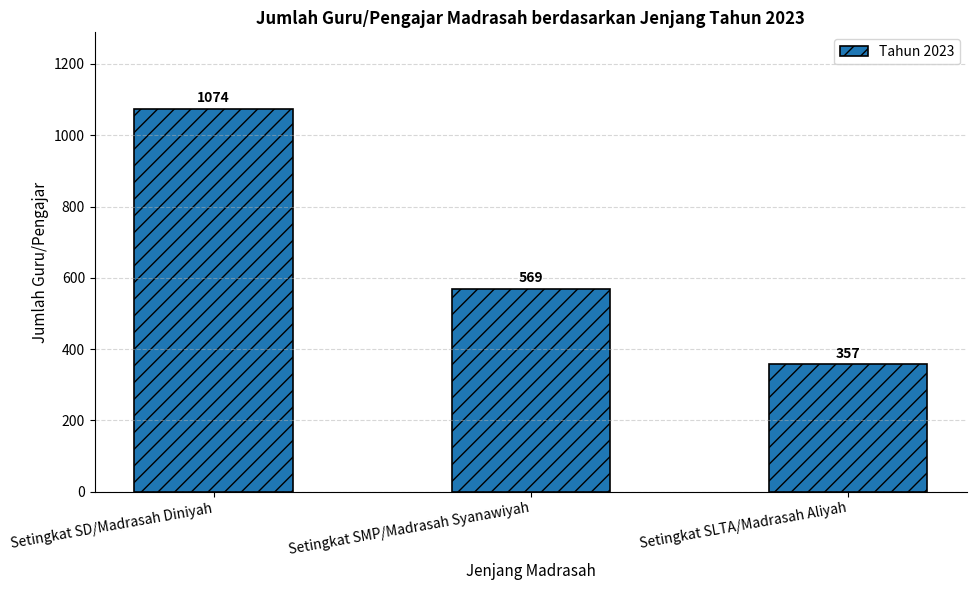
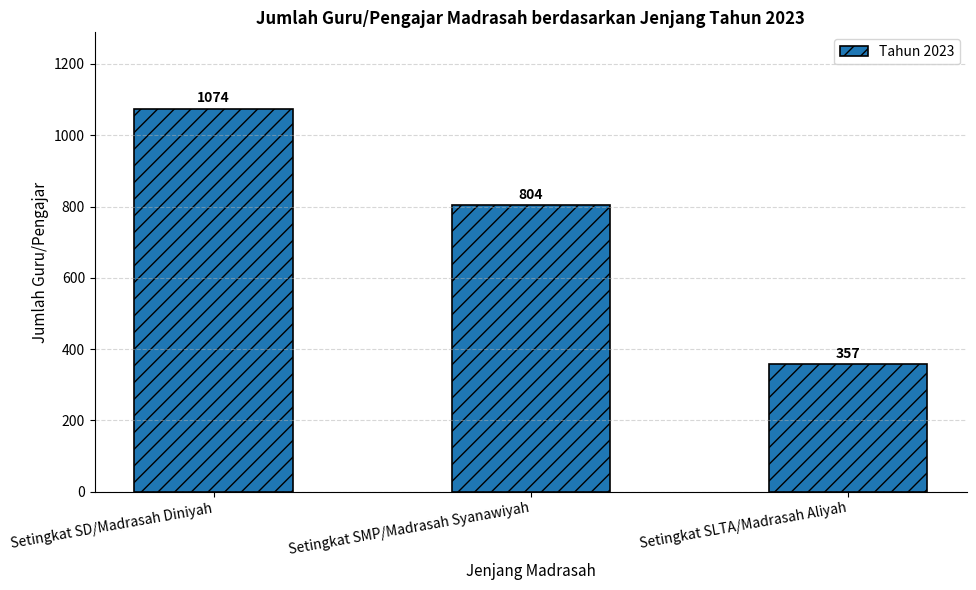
Setingkat SMP/Madrasah Syanawiyah: 569 -> 804
